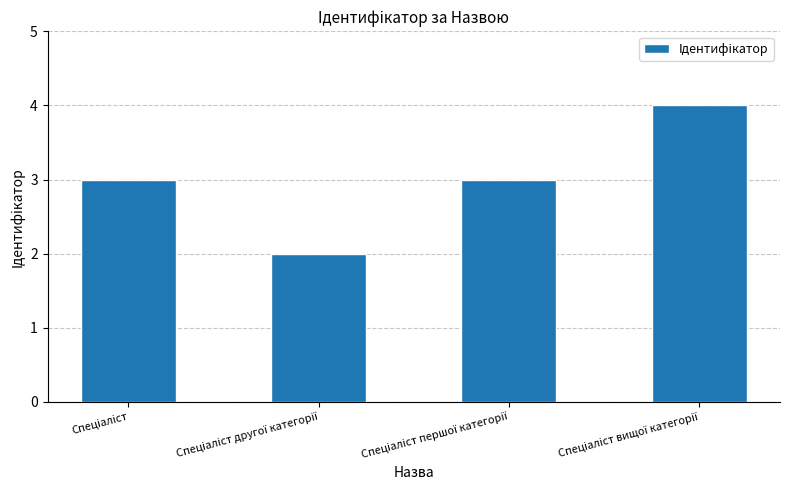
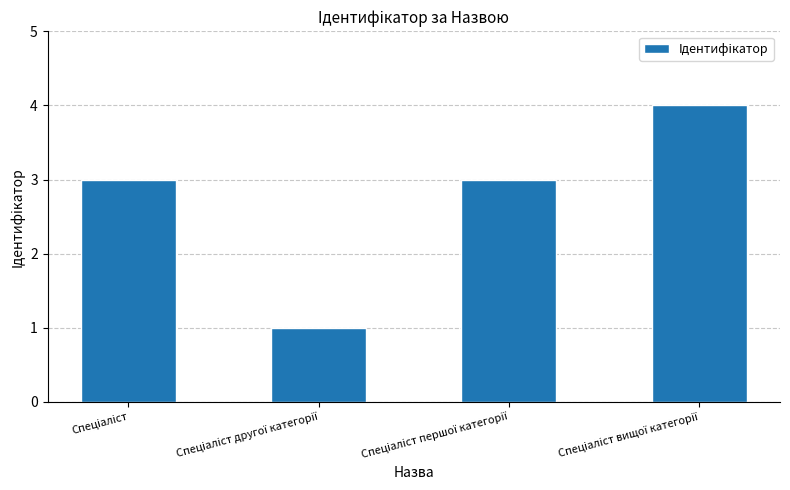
Спеціаліст другої категорії: 2 -> 1
